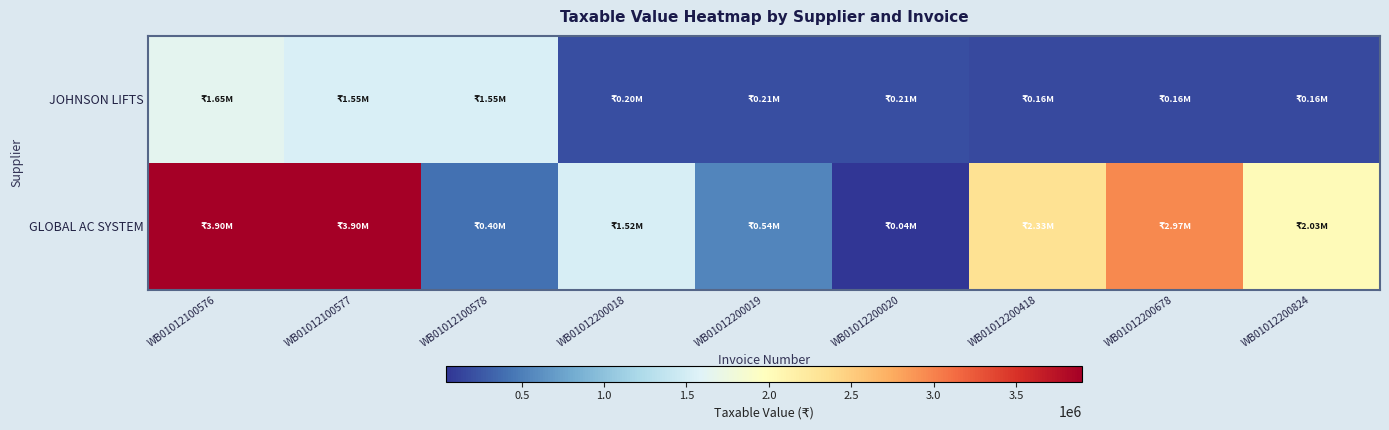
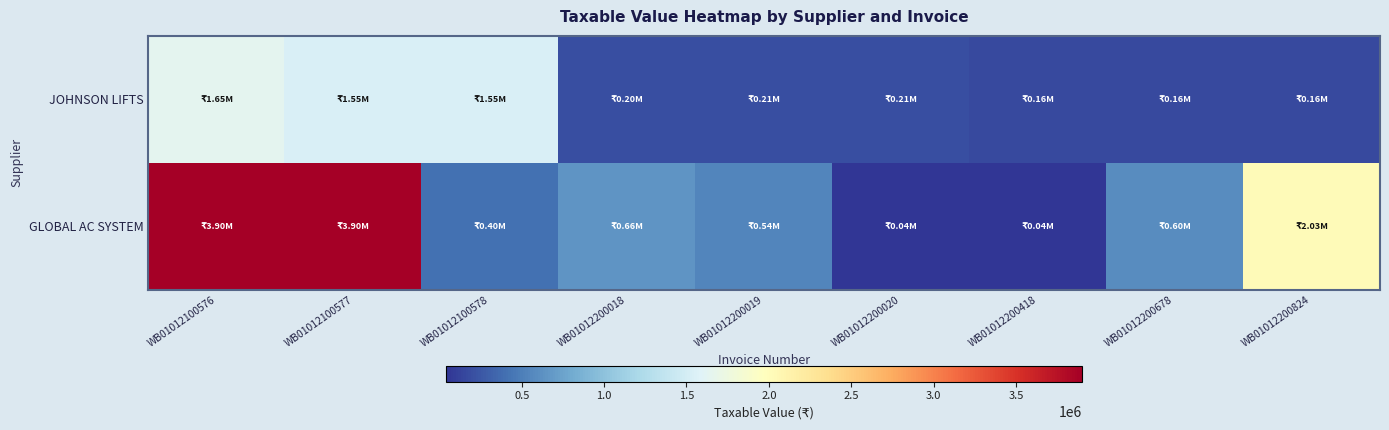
GLOBAL AC SYSTEM, WB01012200018: 1.52M -> 0.66M
GLOBAL AC SYSTEM, WB01012200418: 2.33M -> 0.04M
GLOBAL AC SYSTEM, WB01012200678: 2.97M -> 0.60M
